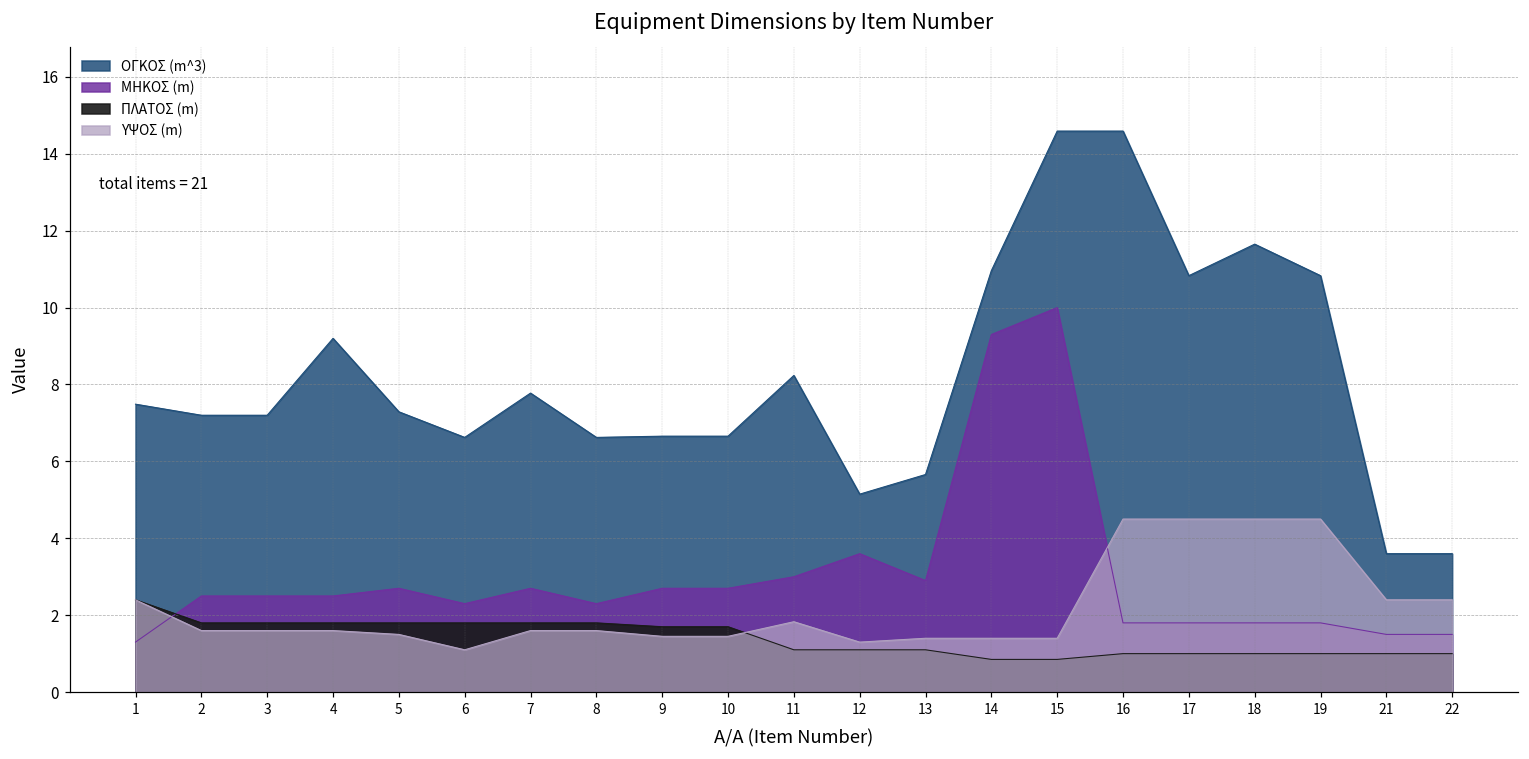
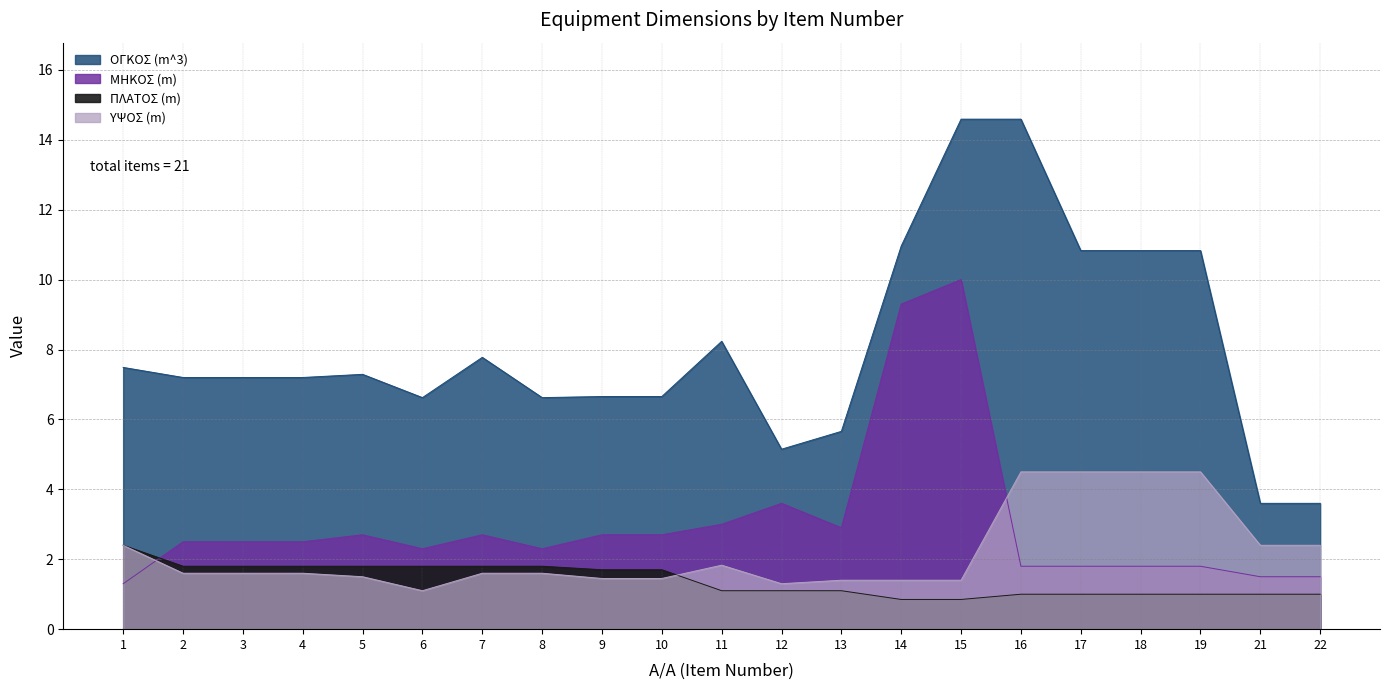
ΟΓΚΟΣ (m^3), 4: 9.2 -> 7.2
ΟΓΚΟΣ (m^3), 18: 11.7 -> 10.8
